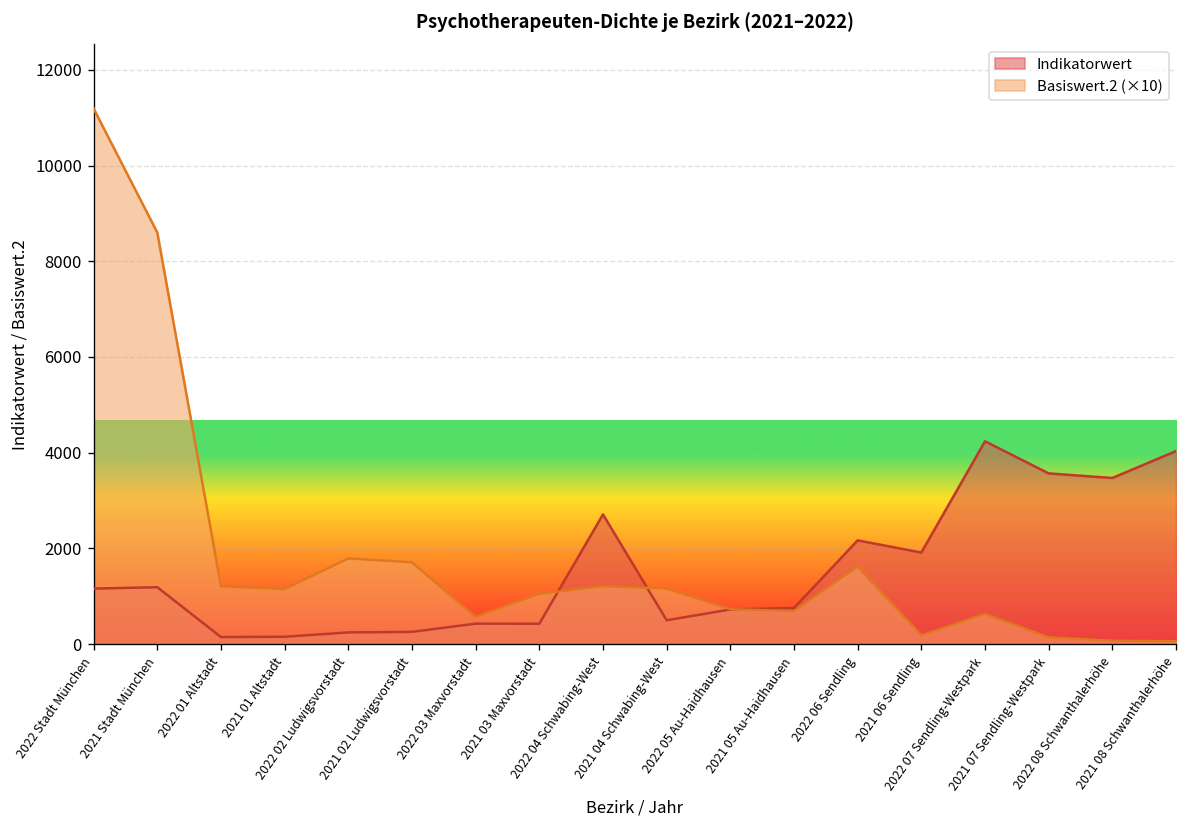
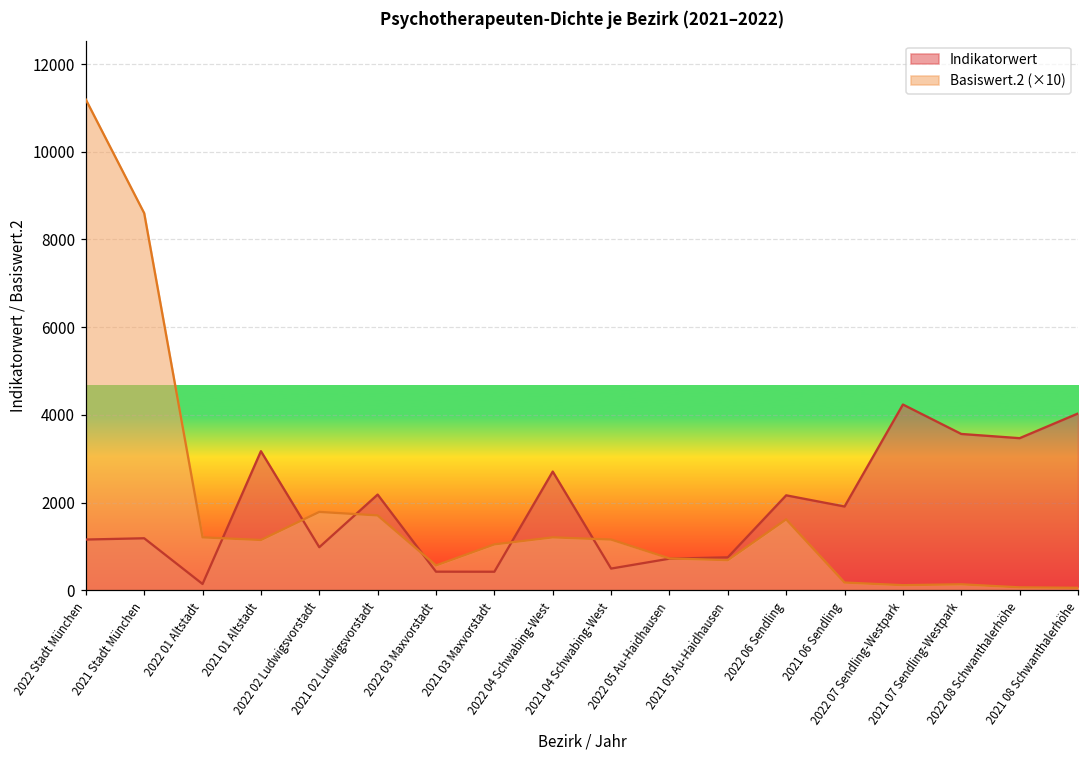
Indikatorwert, 2021 01 Altstadt: 200 -> 3200
Indikatorwert, 2022 02 Ludwigsvorstadt: 200 -> 1000
Indikatorwert, 2021 02 Ludwigsvorstadt: 300 -> 2200
Basiswert.2 (×10), 2022 07 Sendling-Westpark: 600 -> 100
